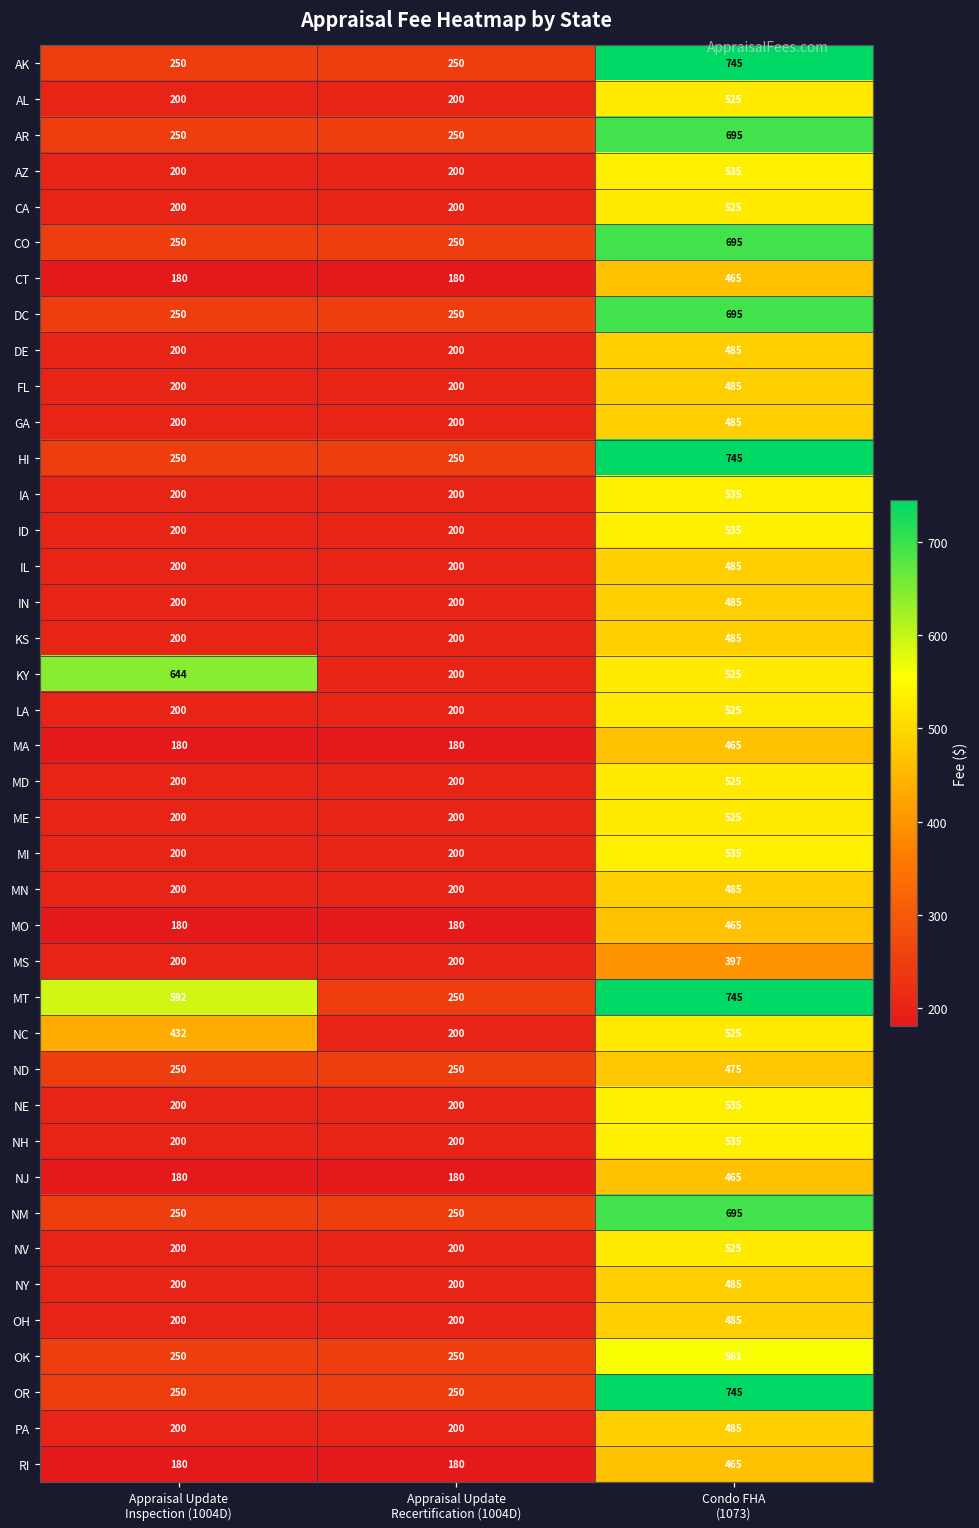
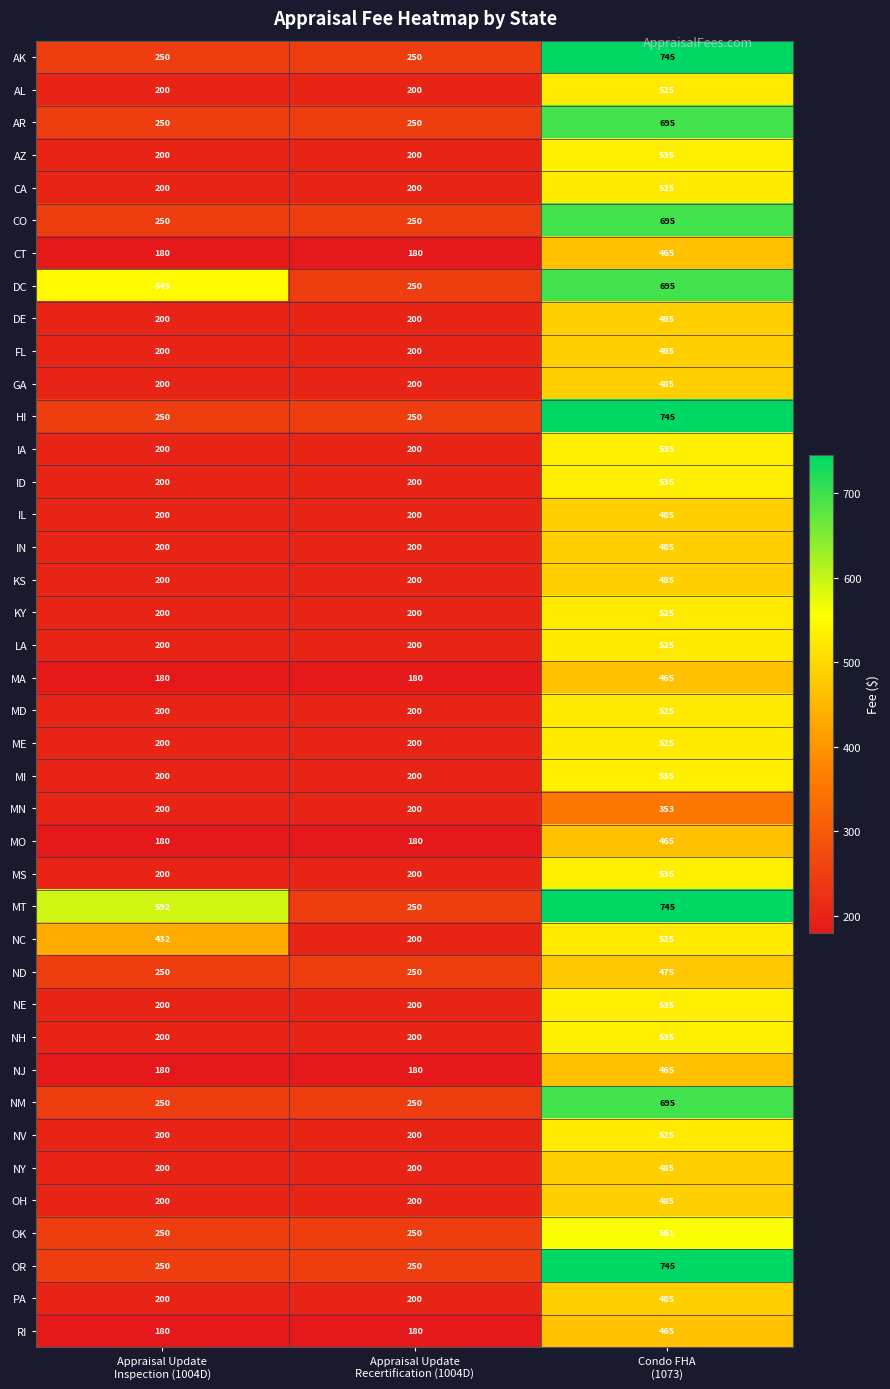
DC, Appraisal Update Inspection (1004D): 250 -> 549
KY, Appraisal Update Inspection (1004D): 644 -> 200
MN, Condo FHA (1073): 485 -> 353
MS, Condo FHA (1073): 397 -> 535
